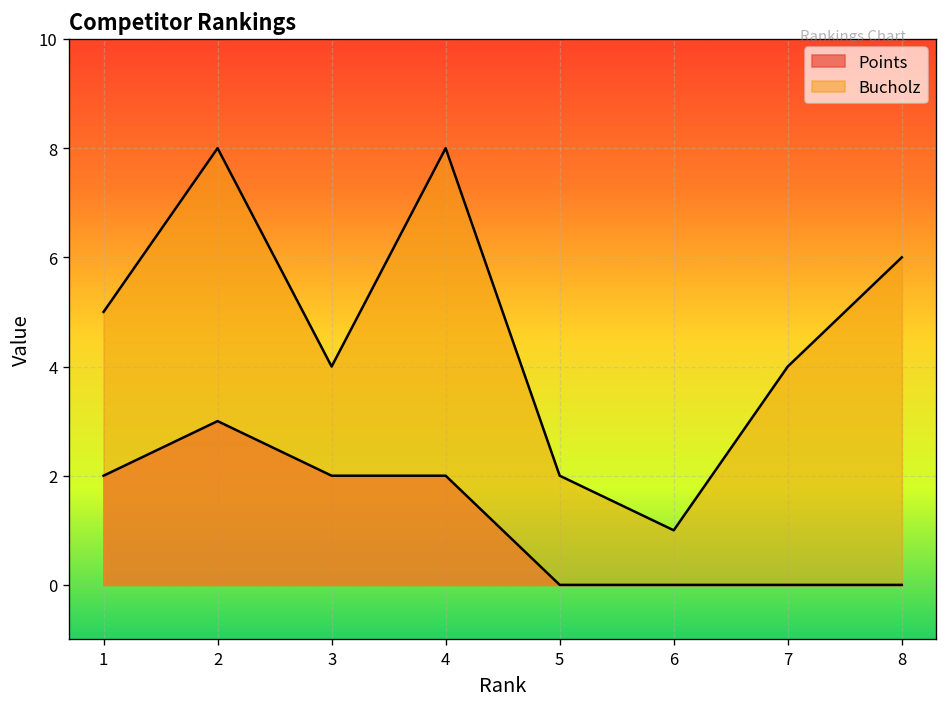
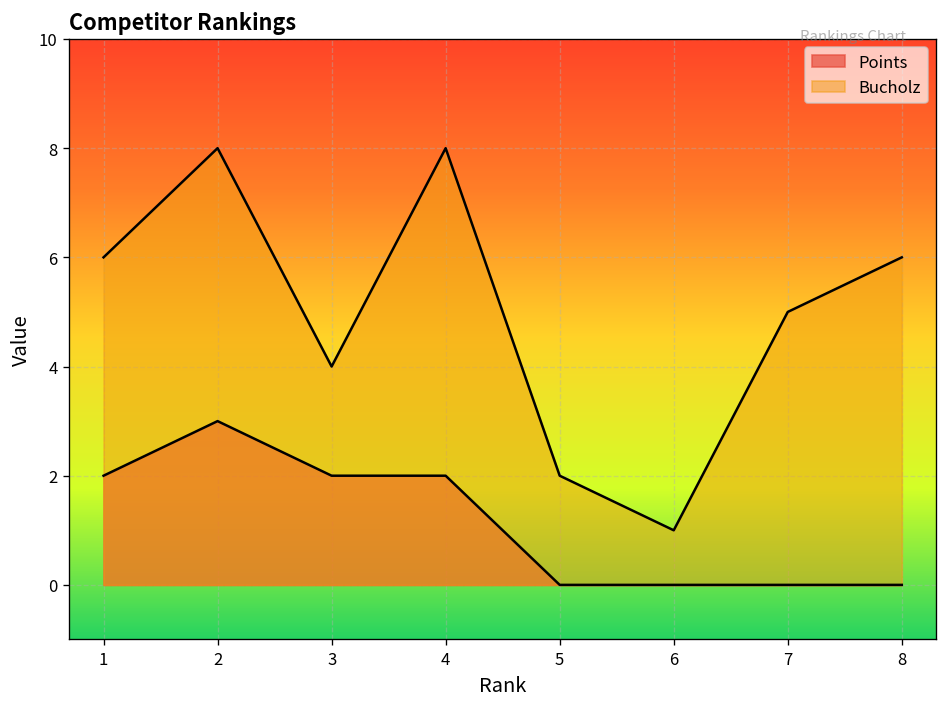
Bucholz, 1: 5 -> 6
Bucholz, 7: 4 -> 5
